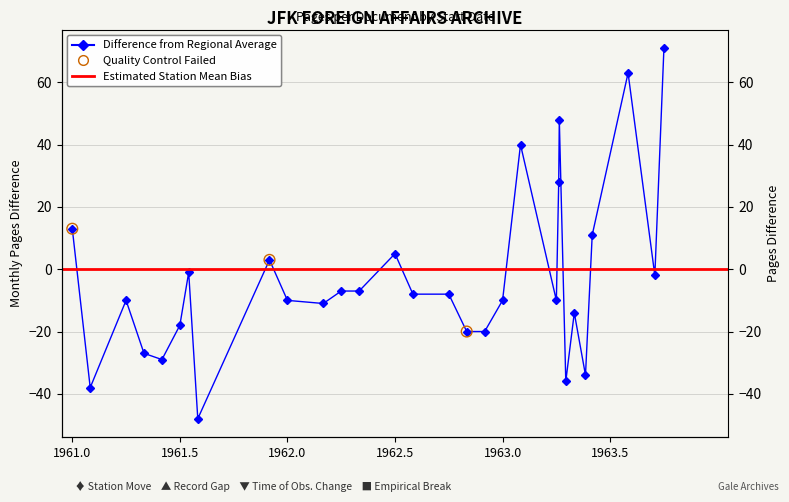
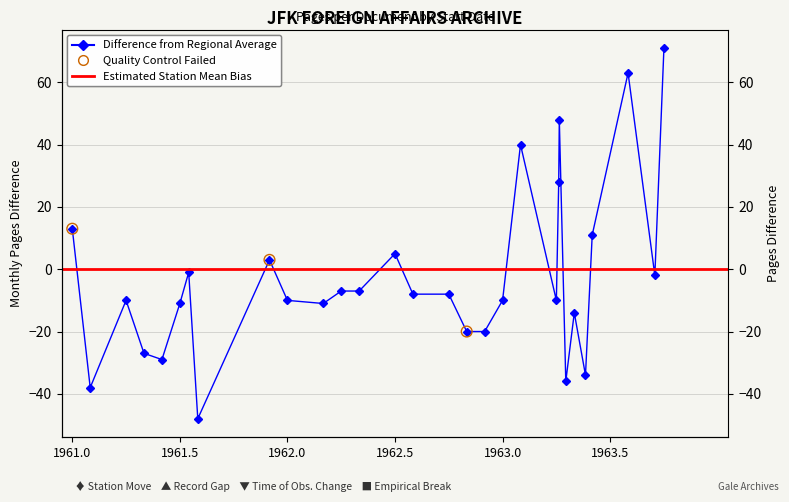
Difference from Regional Average, 1961.5: -18 -> -11
